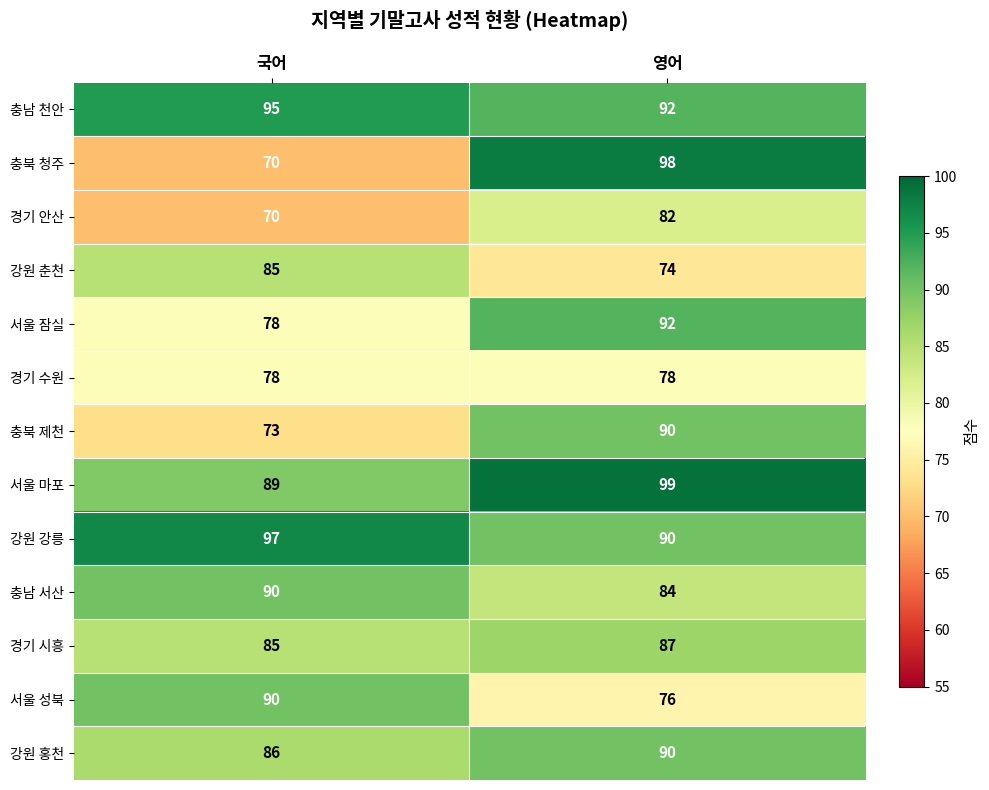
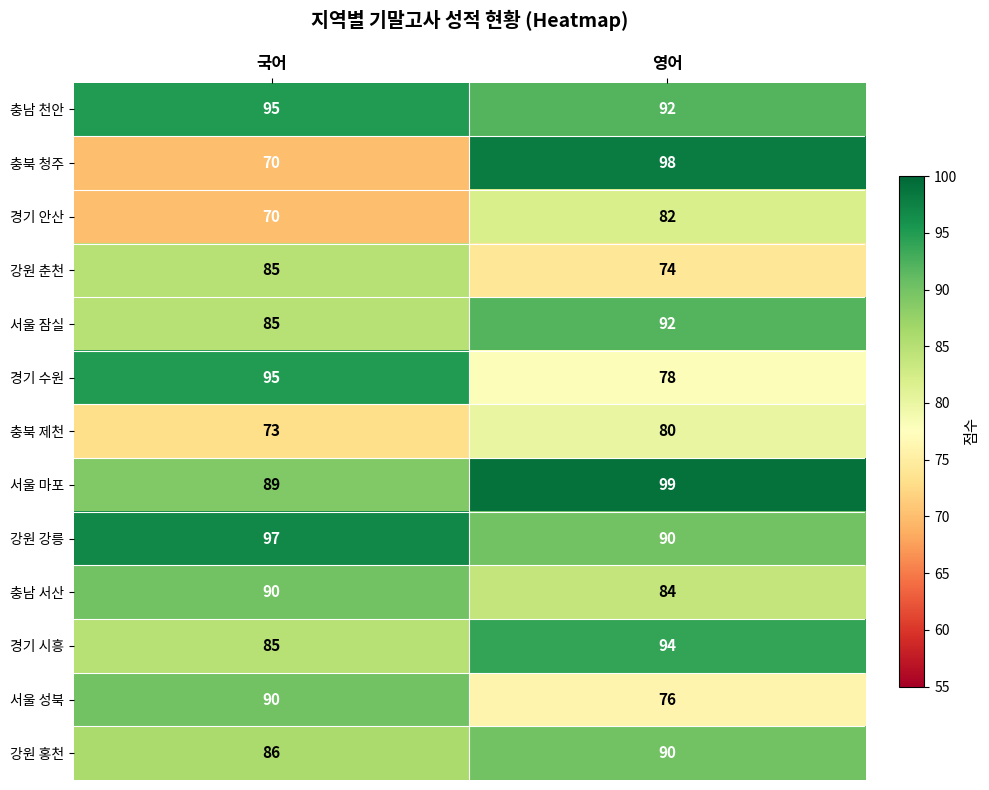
서울 잠실, 국어: 78 -> 85
경기 수원, 국어: 78 -> 95
충북 제천, 영어: 90 -> 80
경기 시흥, 영어: 87 -> 94
